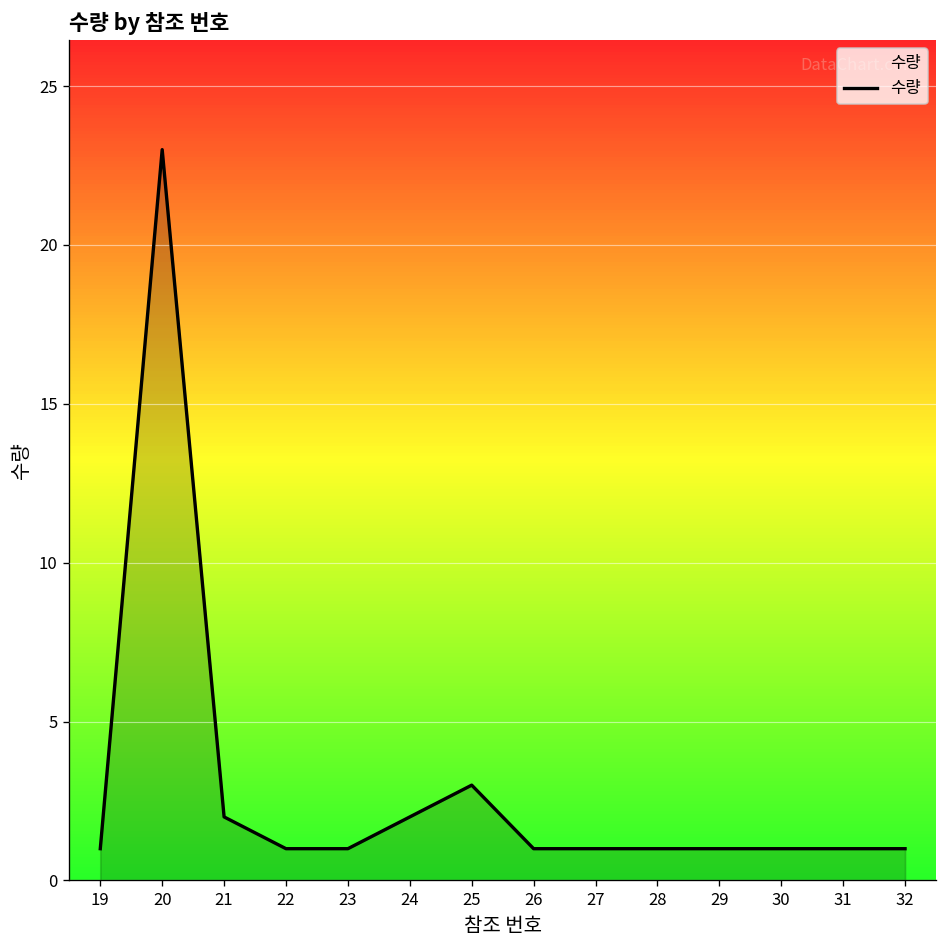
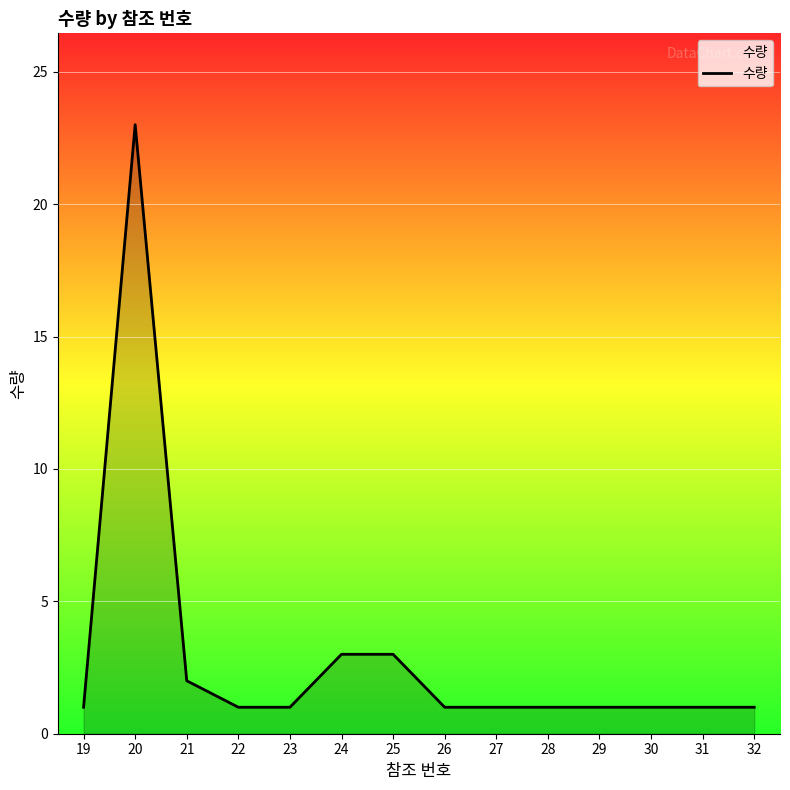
24: 2 -> 3
